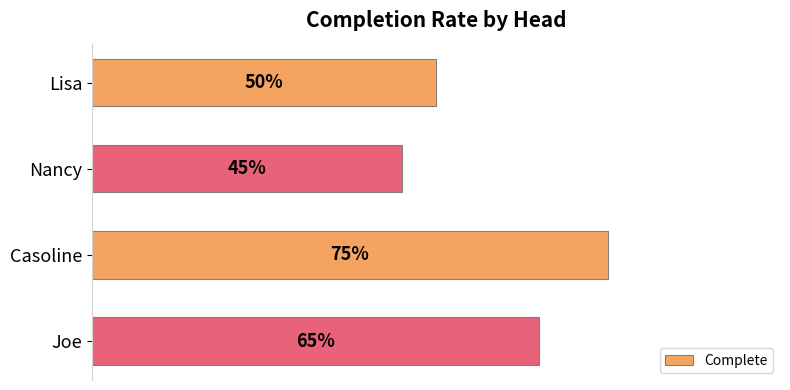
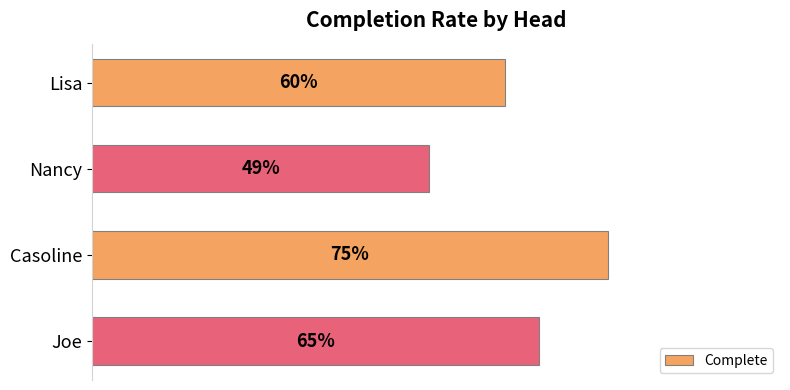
Lisa: 50% -> 60%
Nancy: 45% -> 49%
